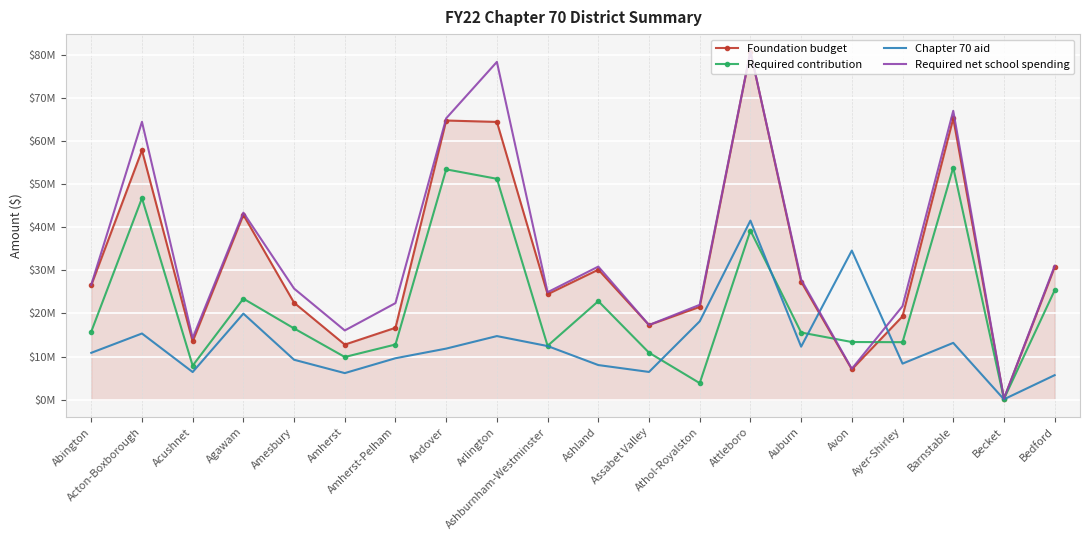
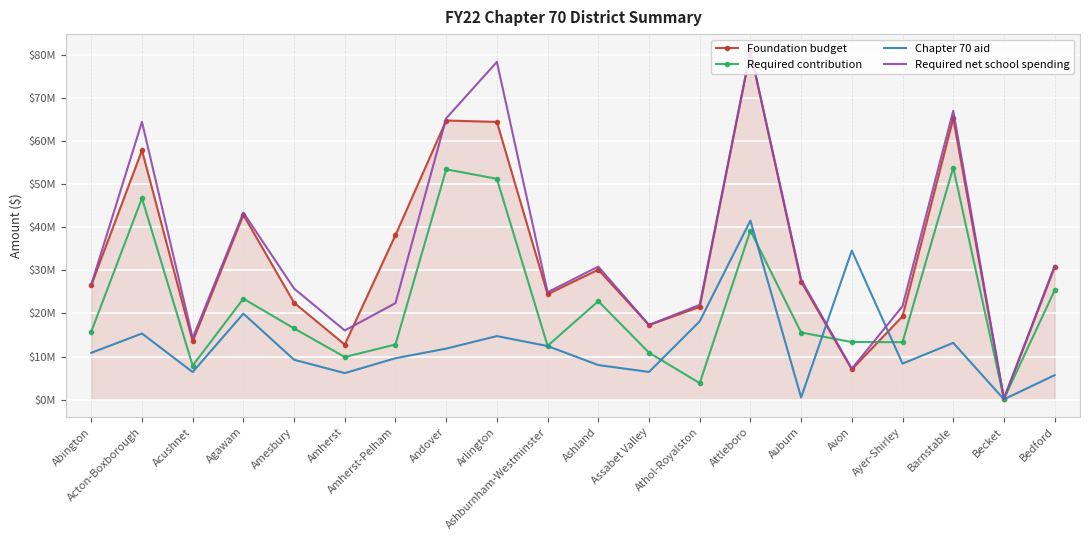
Foundation budget, Amherst-Pelham: $17000000 -> $38000000
Chapter 70 aid, Auburn: $12000000 -> $1000000
